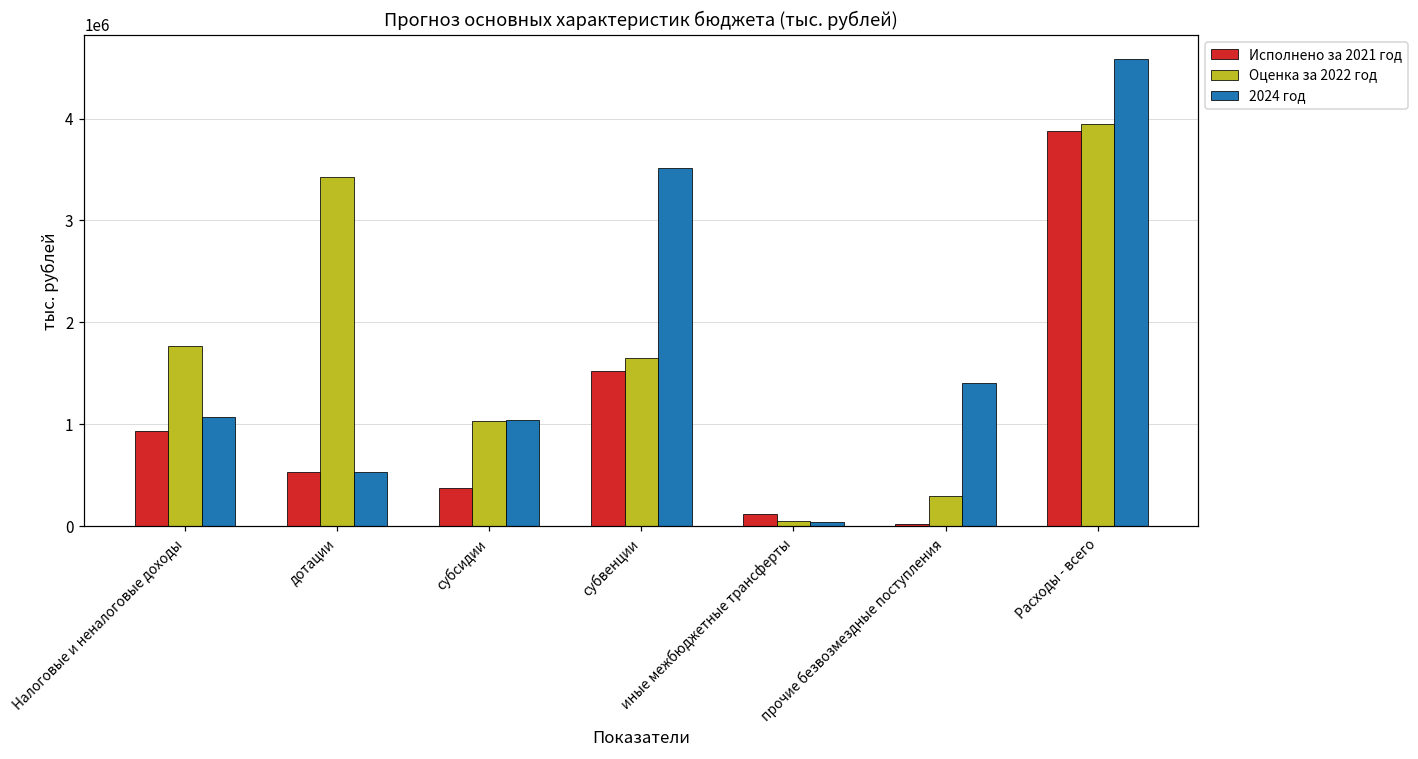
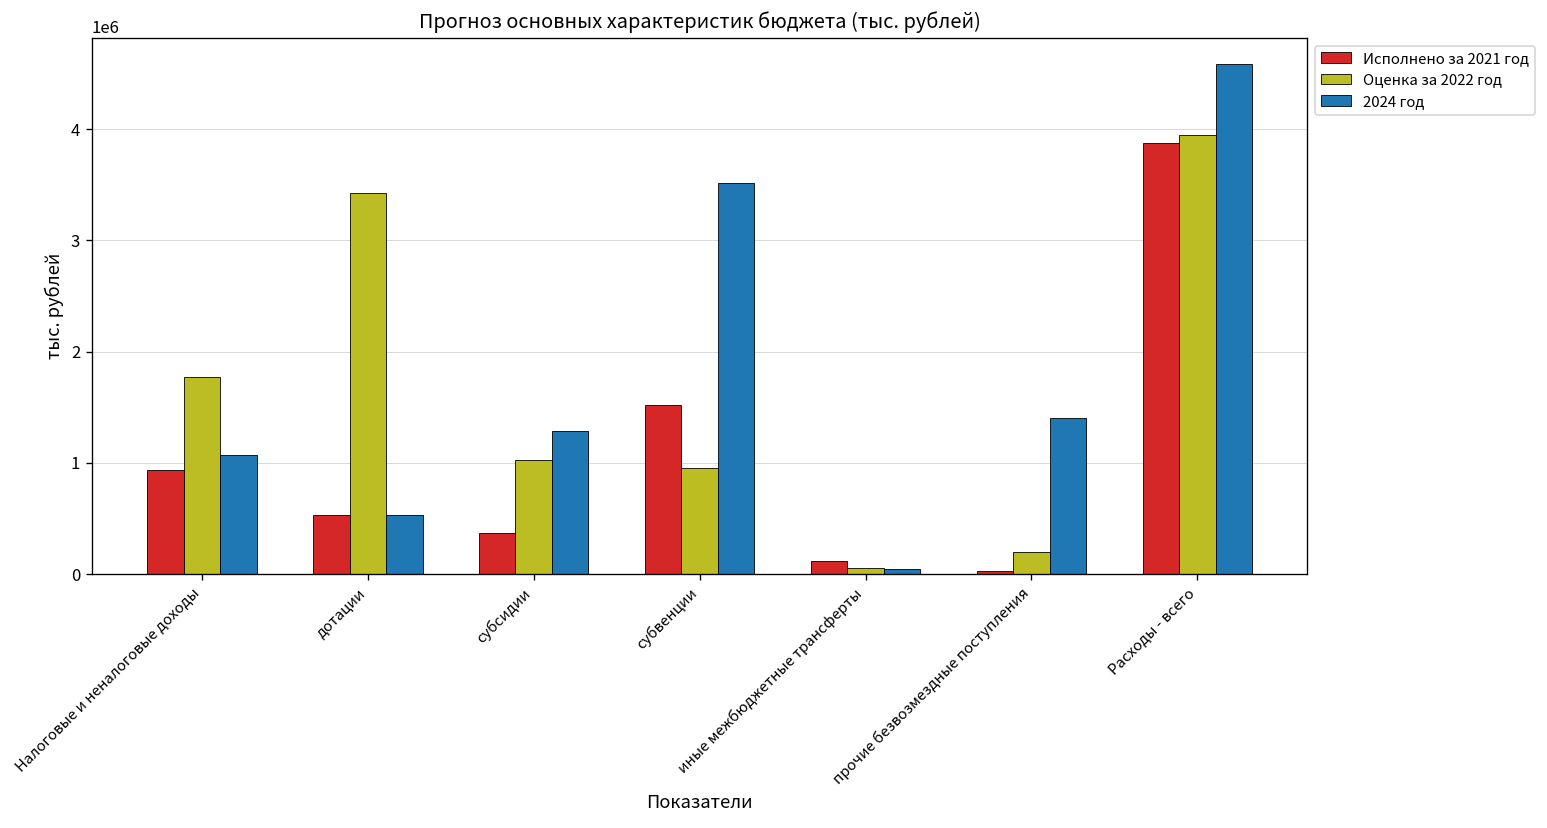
2024 год, субсидии: 1000000 -> 1300000
Оценка за 2022 год, субвенции: 1700000 -> 1000000
Оценка за 2022 год, прочие безвозмездные поступления: 300000 -> 200000
